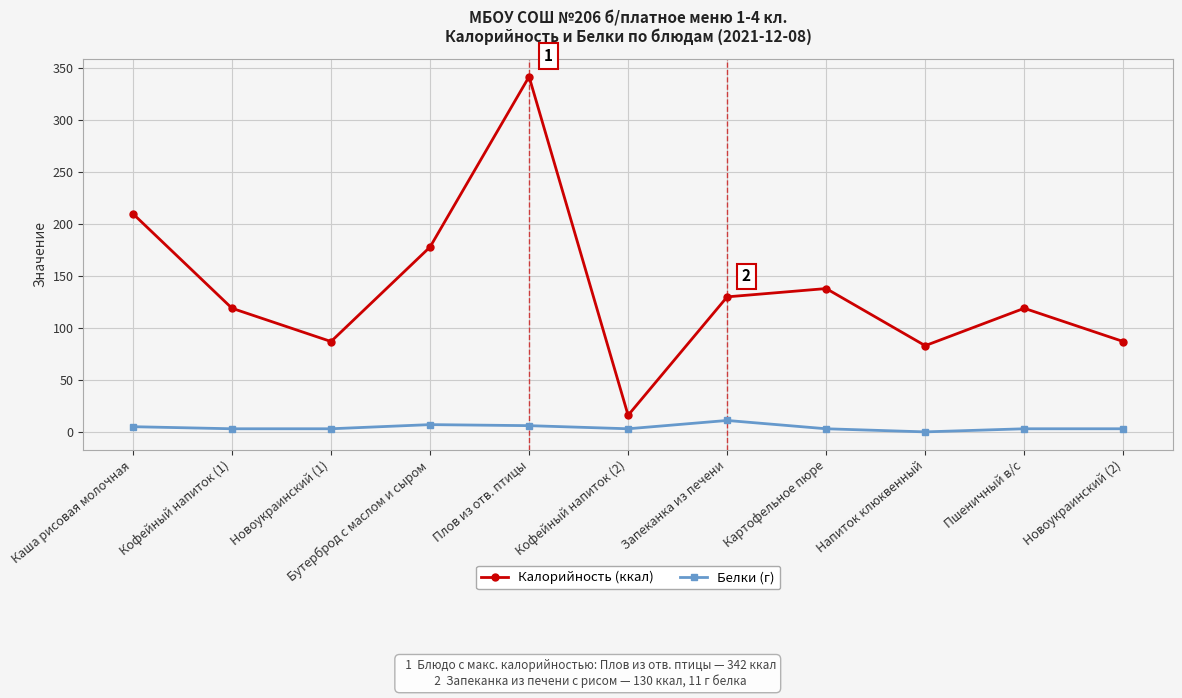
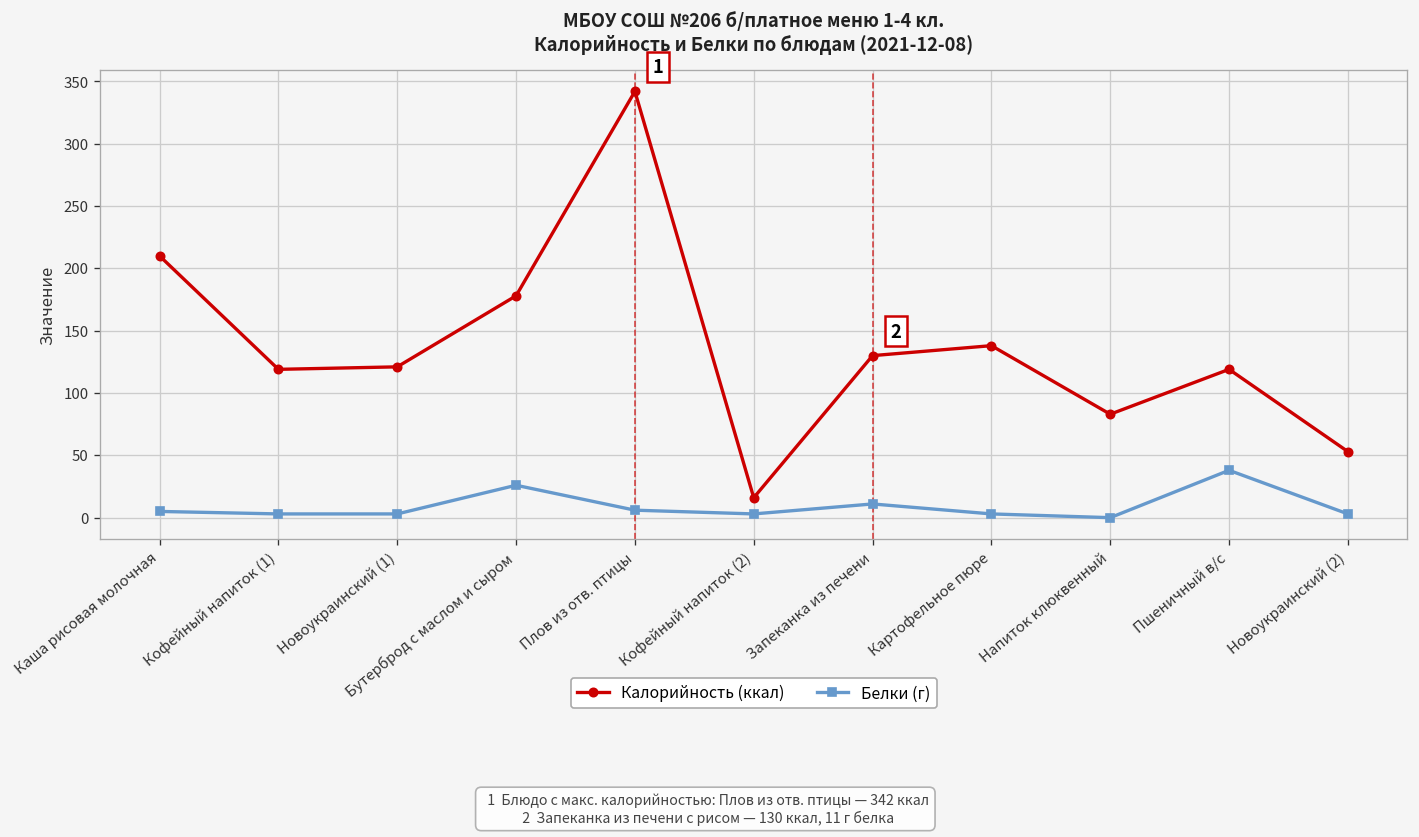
Калорийность (ккал), Новоукраинский (1): 87 -> 121
Белки (г), Бутерброд с маслом и сыром: 7 -> 26
Белки (г), Пшеничный в/с: 3 -> 38
Калорийность (ккал), Новоукраинский (2): 87 -> 53
